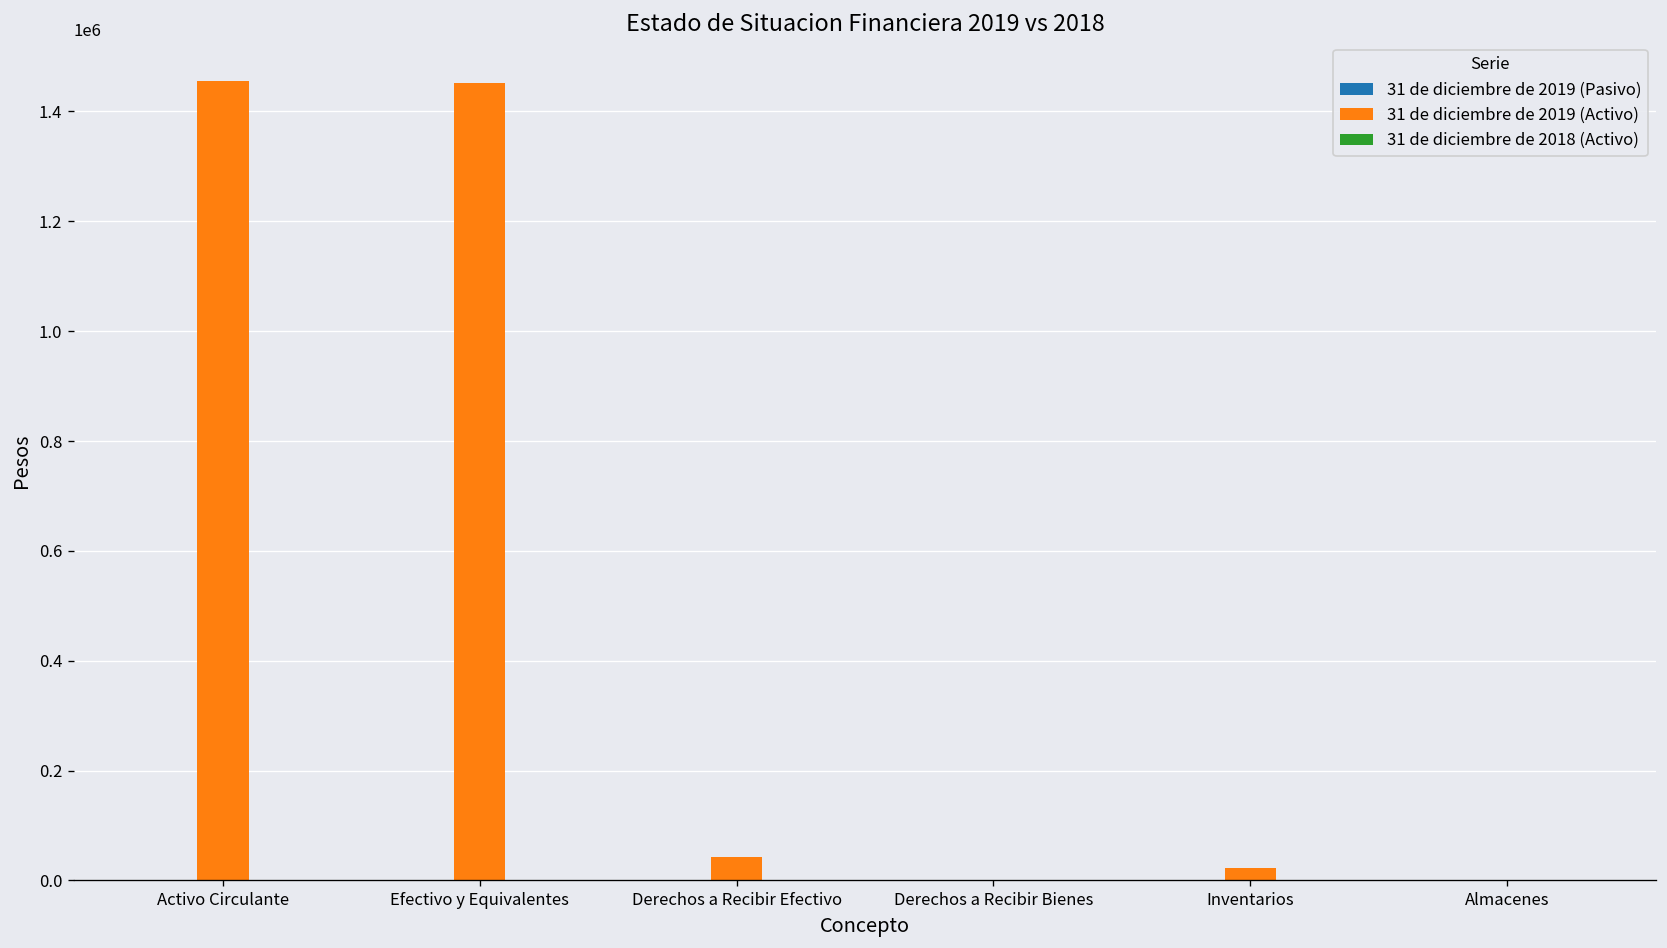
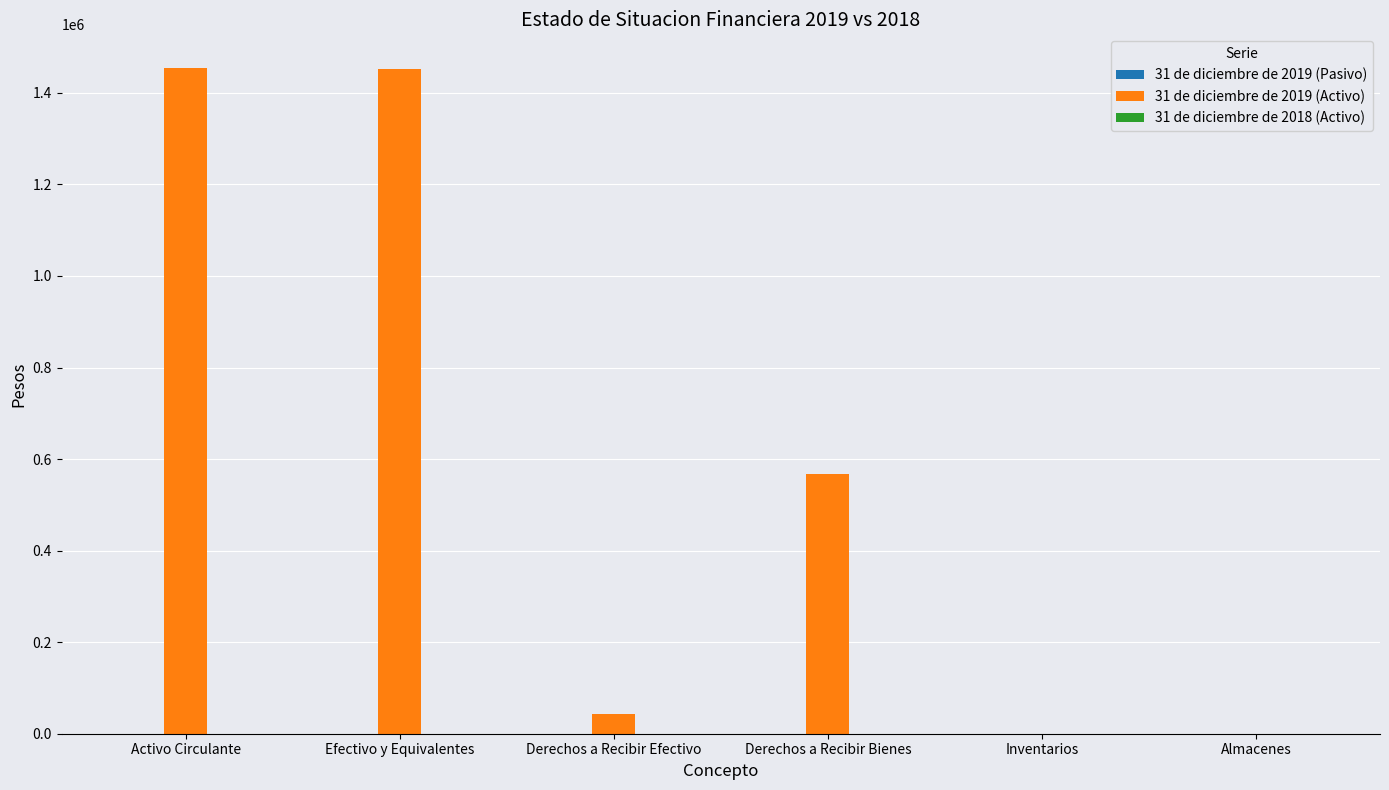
31 de diciembre de 2019 (Activo), Derechos a Recibir Bienes: 0 -> 570000
31 de diciembre de 2019 (Activo), Inventarios: 20000 -> 0
